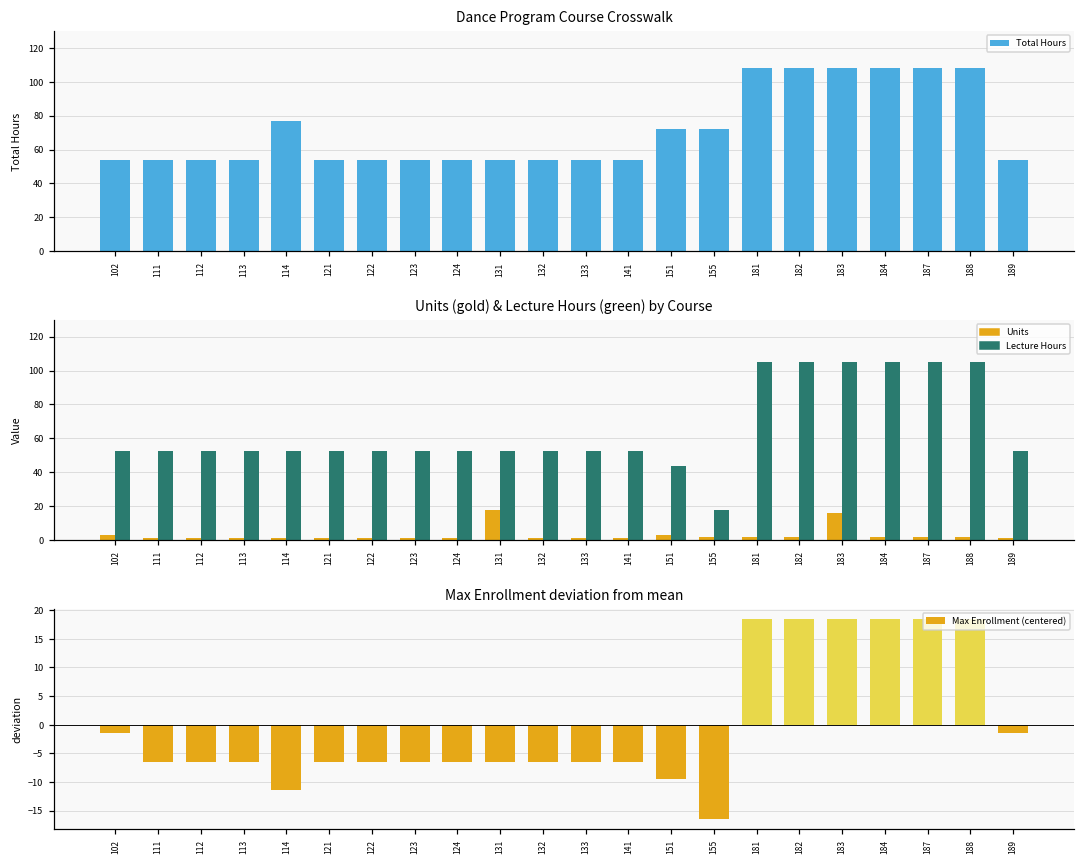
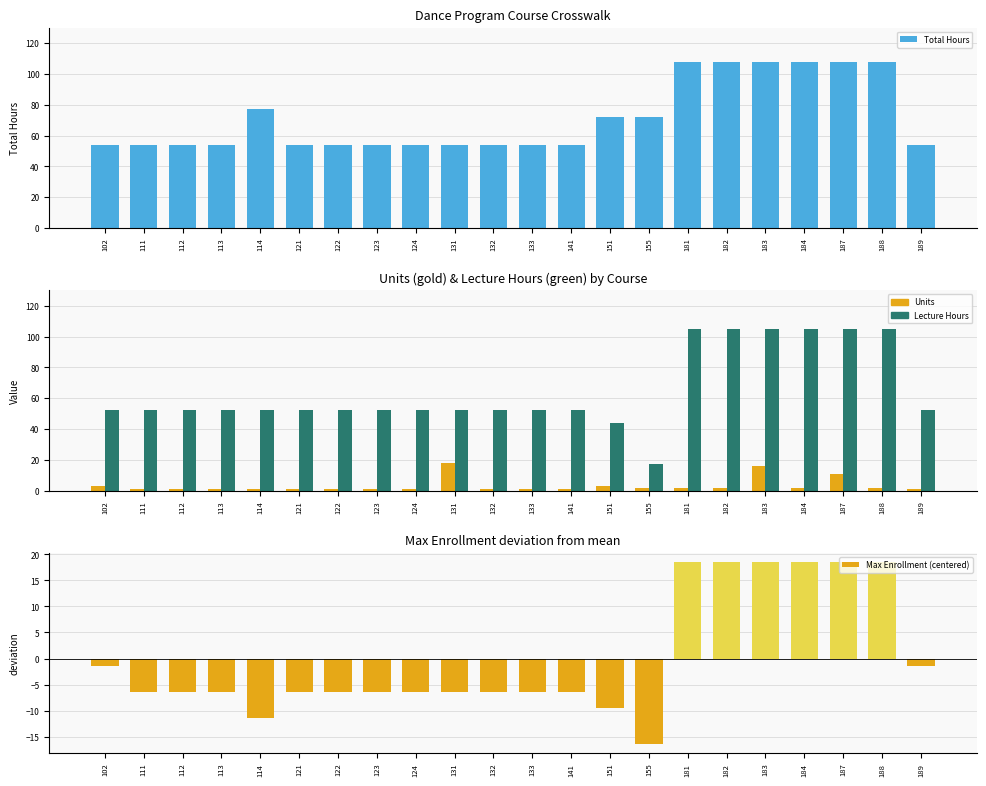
Units (gold) & Lecture Hours (green) by Course, Units, 187: 2 -> 11
